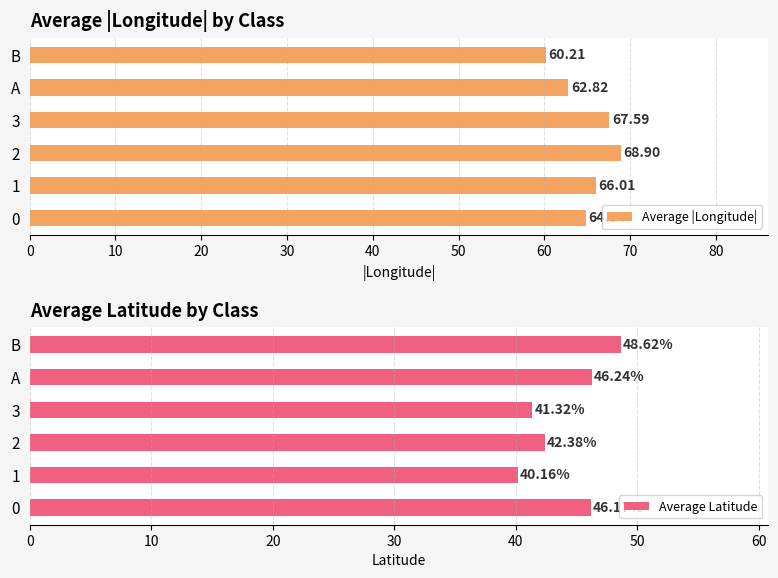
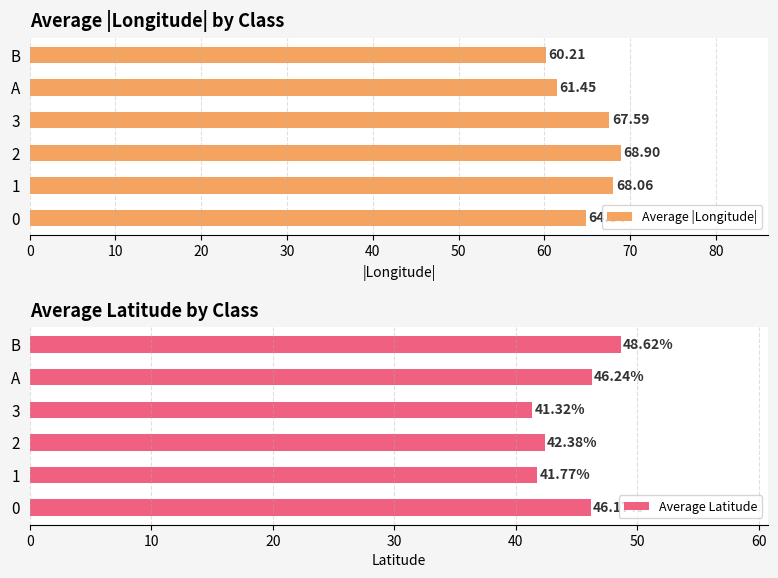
Average |Longitude| by Class, A: 62.82 -> 61.45
Average |Longitude| by Class, 1: 66.01 -> 68.06
Average Latitude by Class, 1: 40.16% -> 41.77%
